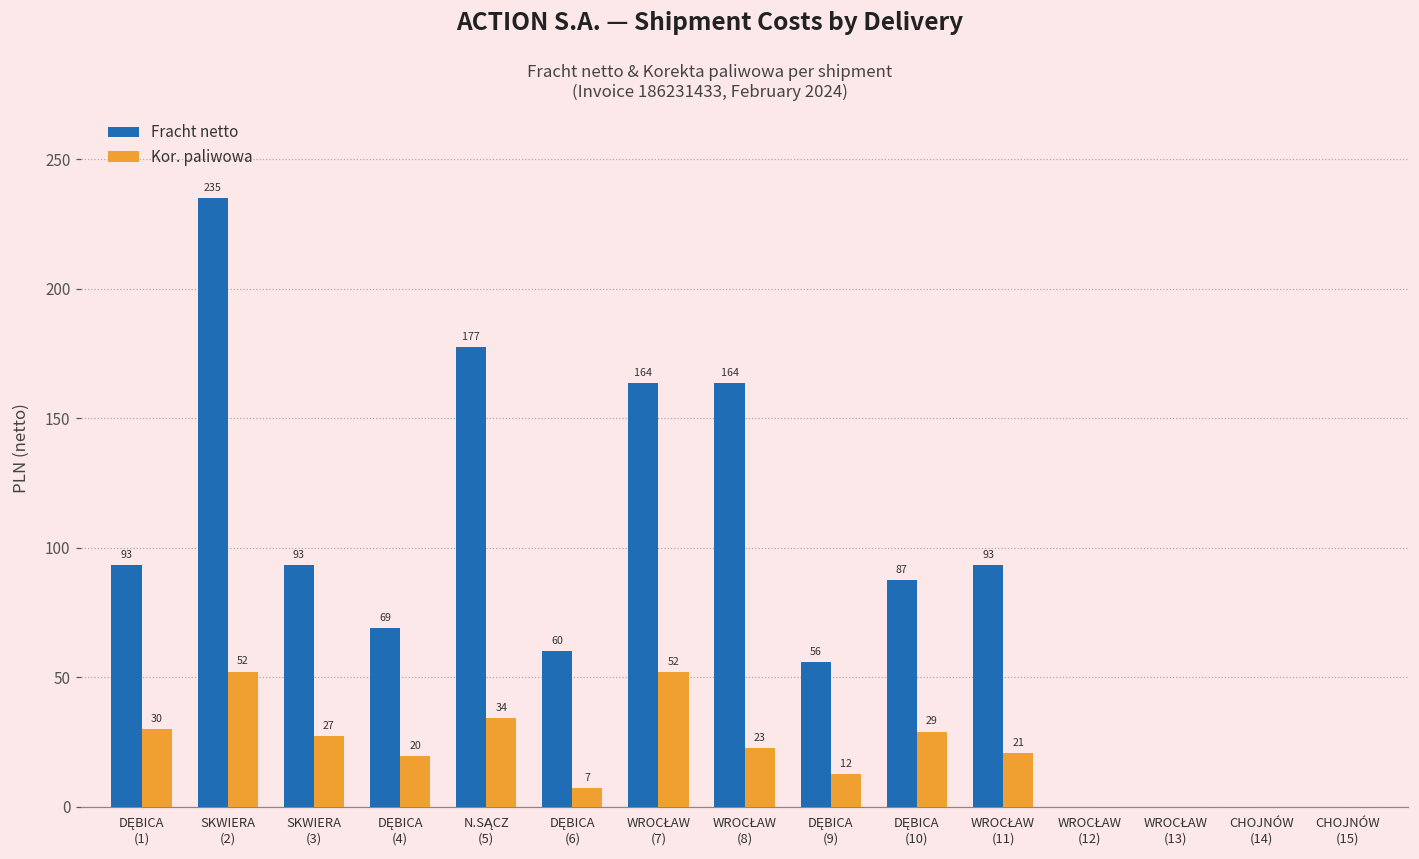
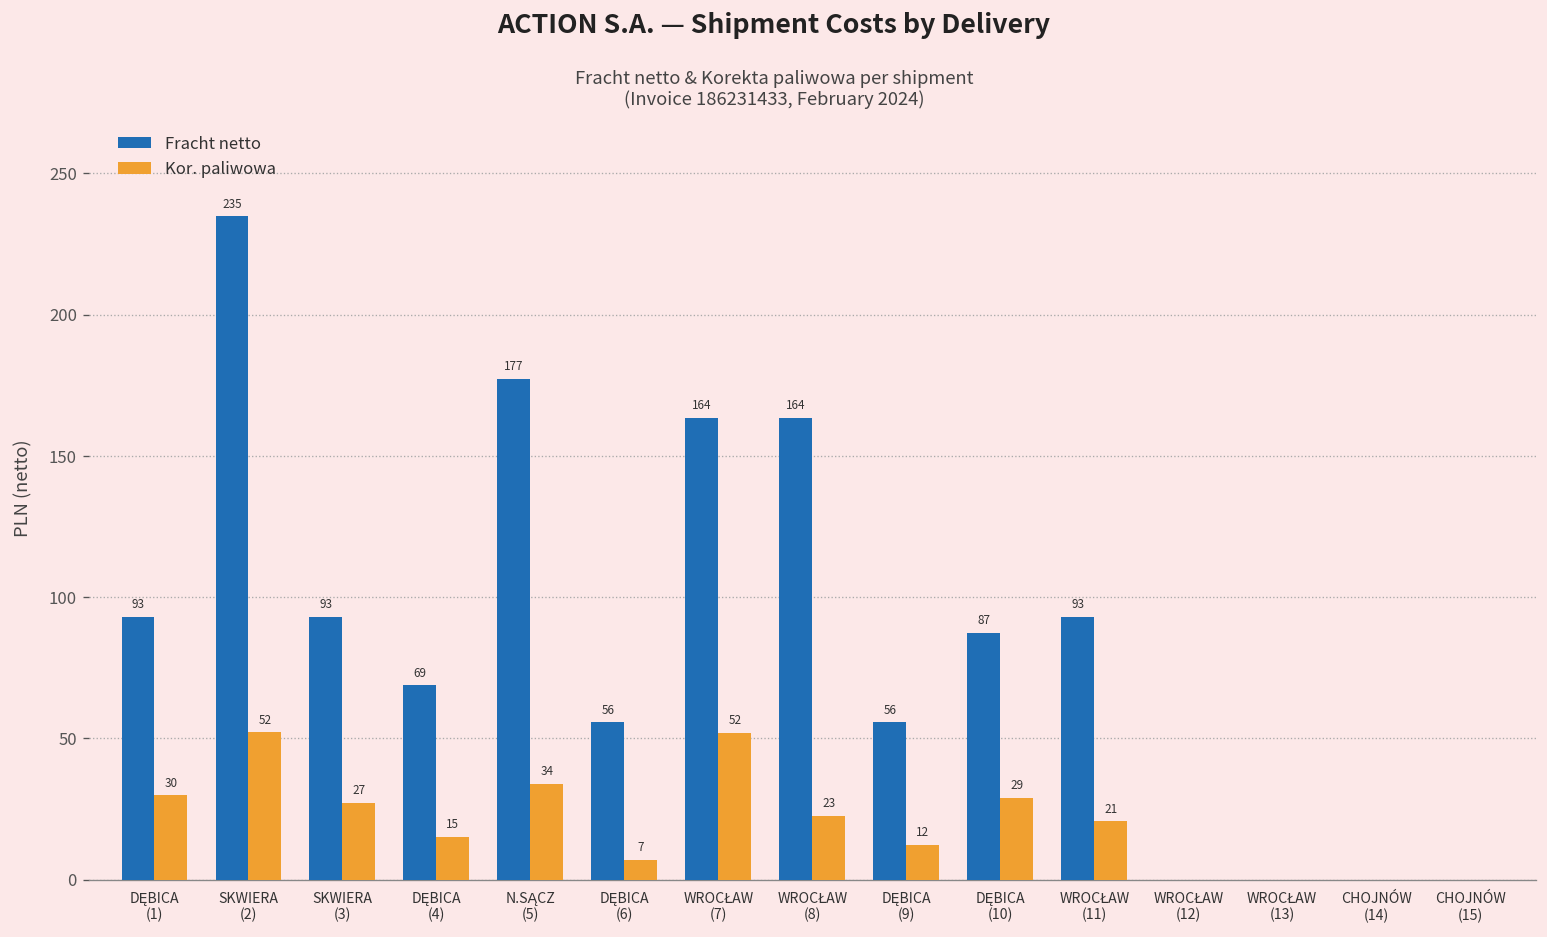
Kor. paliwowa, DĘBICA (4): 20 -> 15
Fracht netto, DĘBICA (6): 60 -> 56
